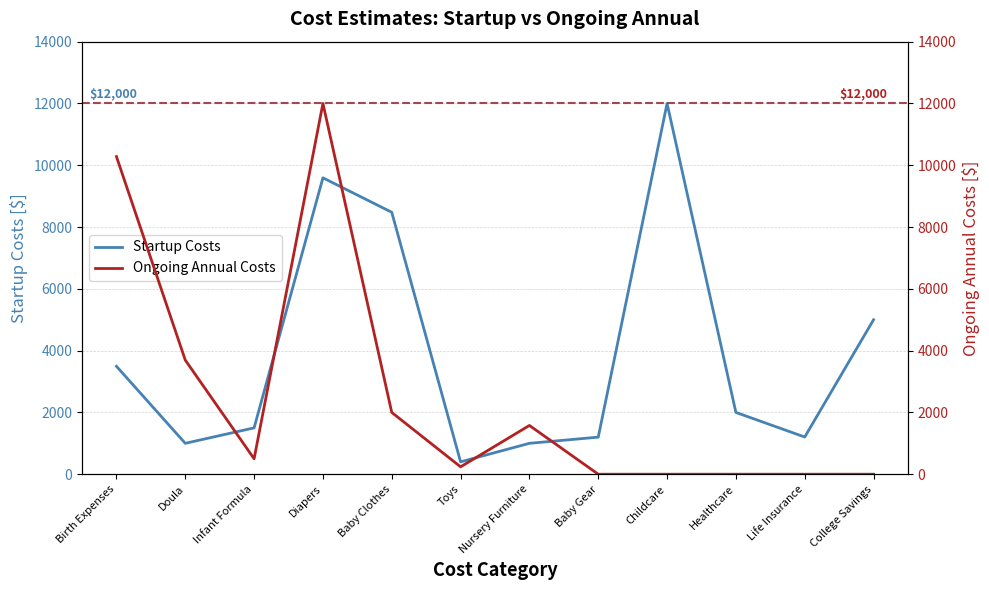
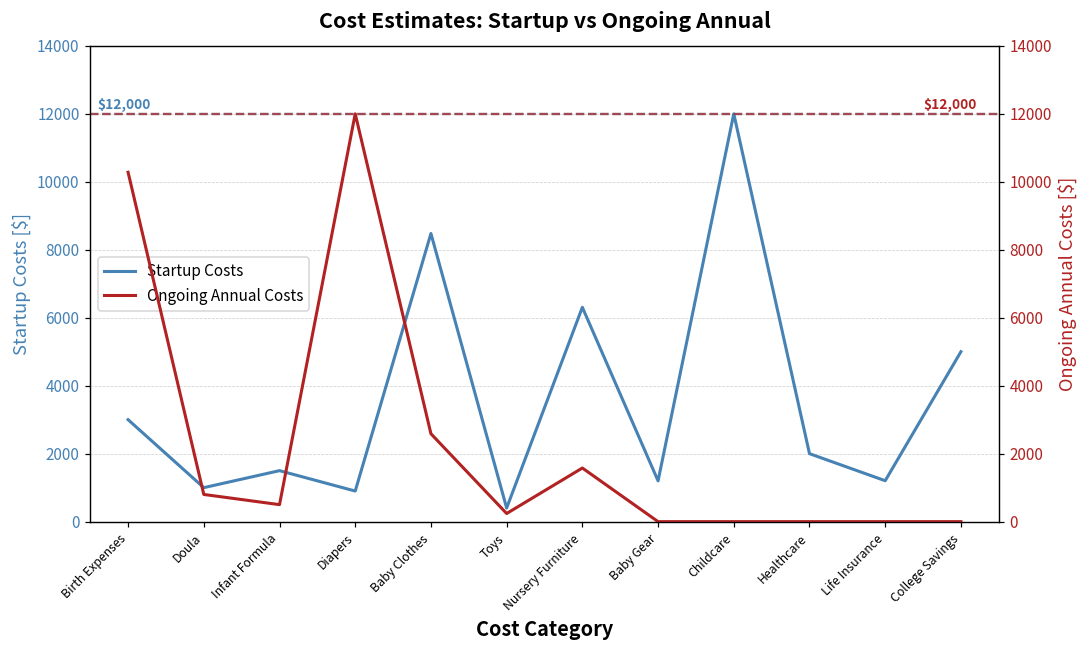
Startup Costs, Birth Expenses: 3500 -> 3000
Startup Costs, Diapers: 9600 -> 900
Startup Costs, Nursery Furniture: 1000 -> 6300
Ongoing Annual Costs, Doula: 3700 -> 800
Ongoing Annual Costs, Baby Clothes: 2000 -> 2600
